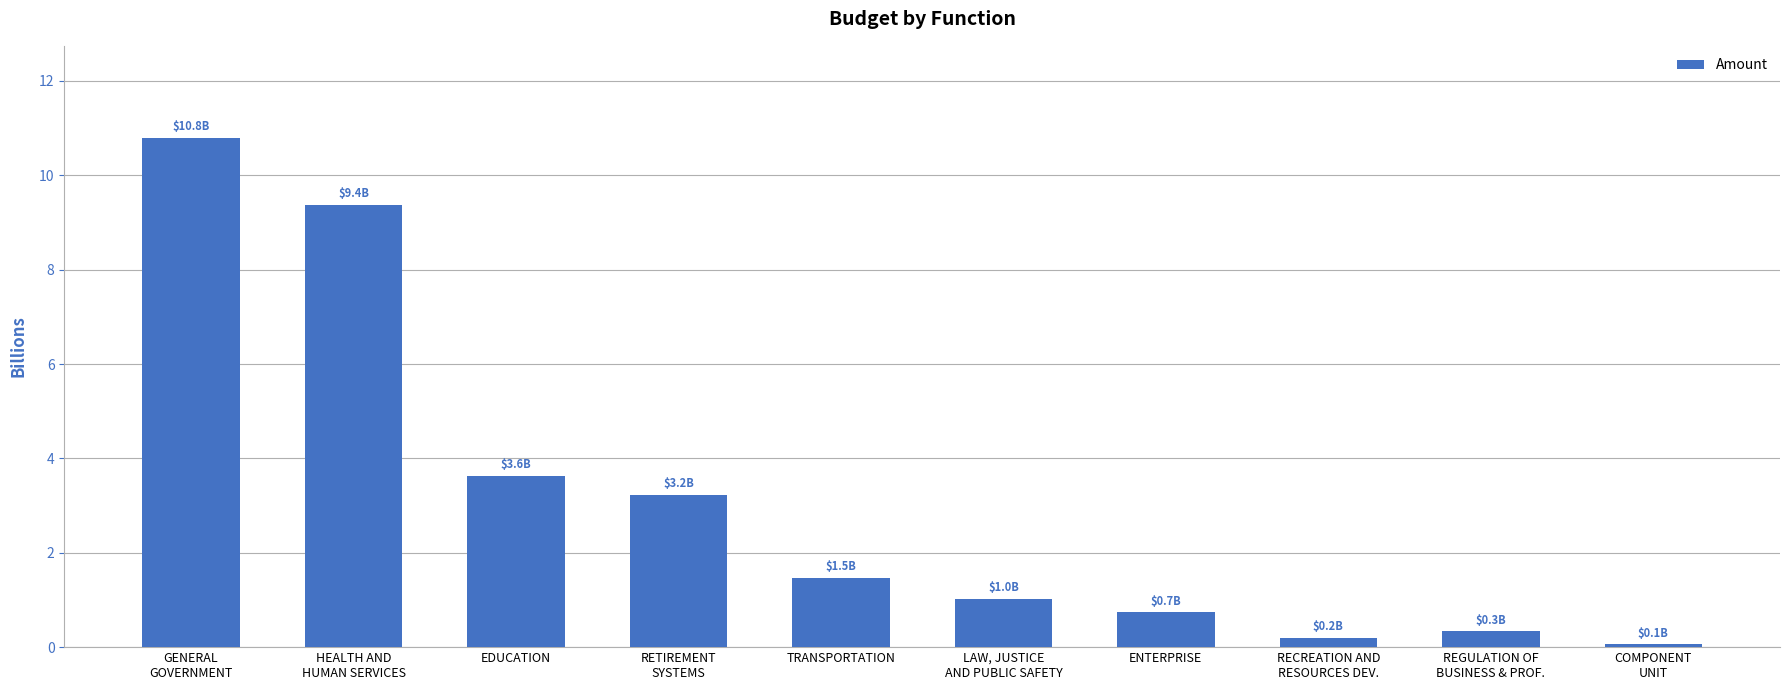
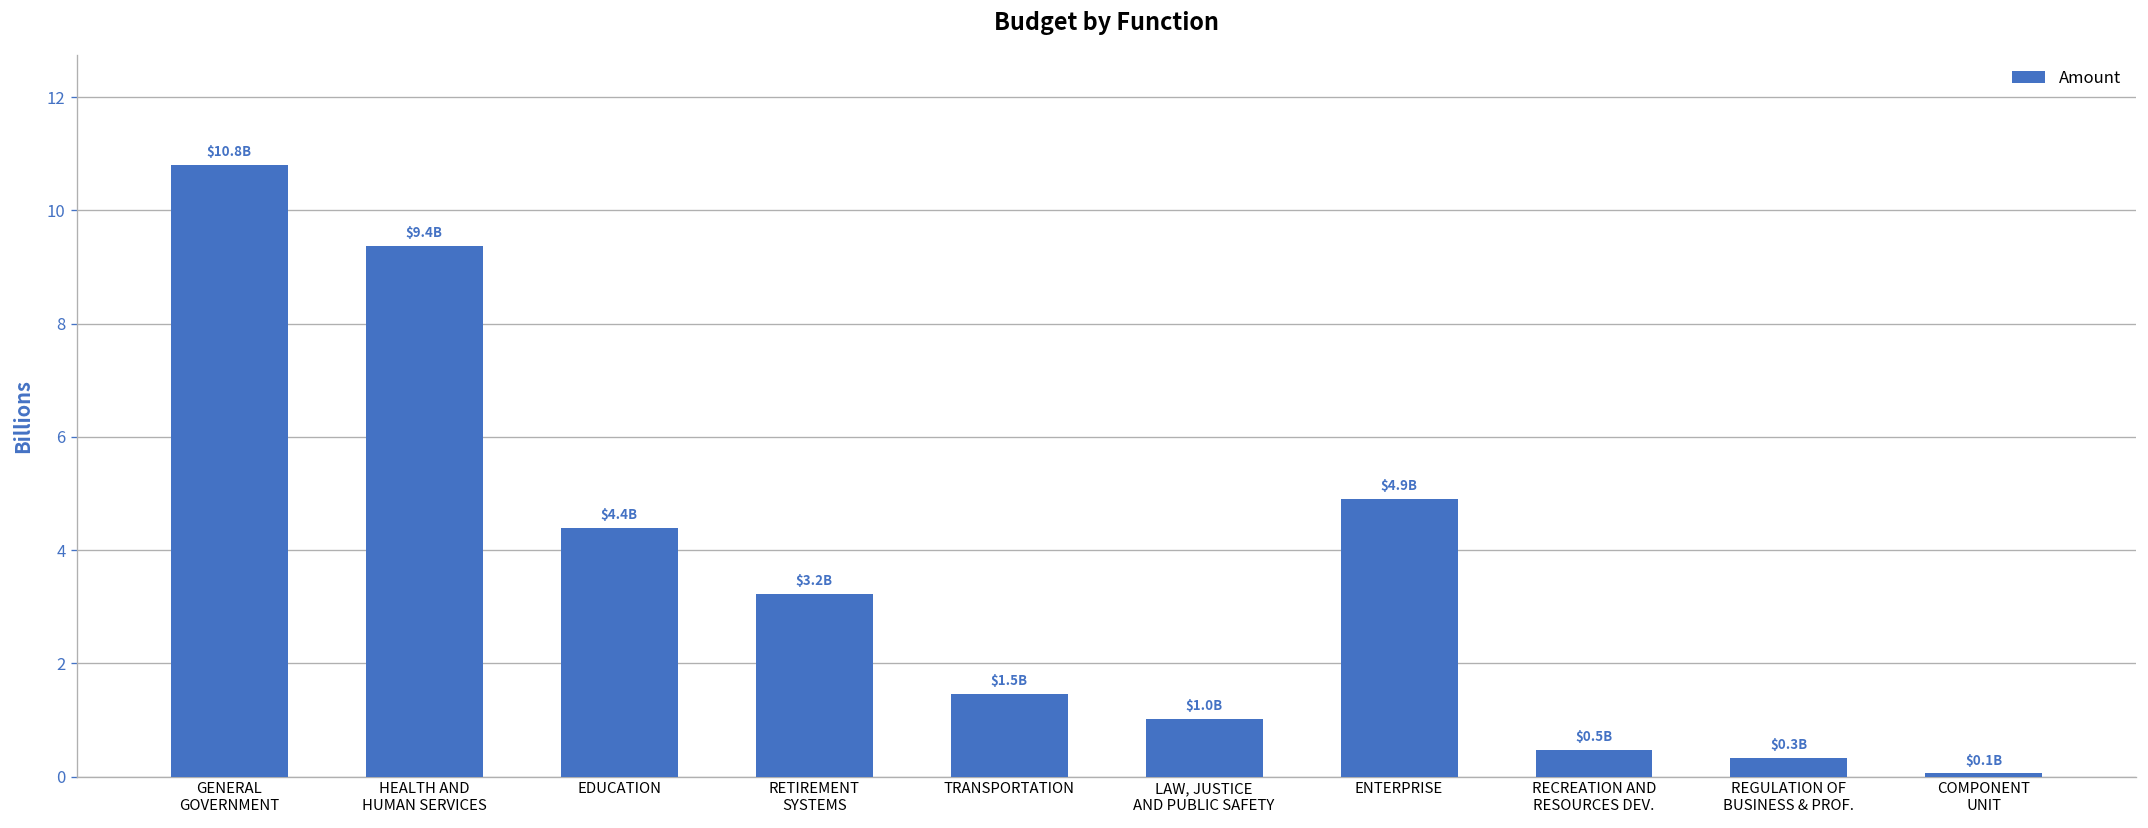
EDUCATION: $3.6B -> $4.4B
ENTERPRISE: $0.7B -> $4.9B
RECREATION AND RESOURCES DEV.: $0.2B -> $0.5B
